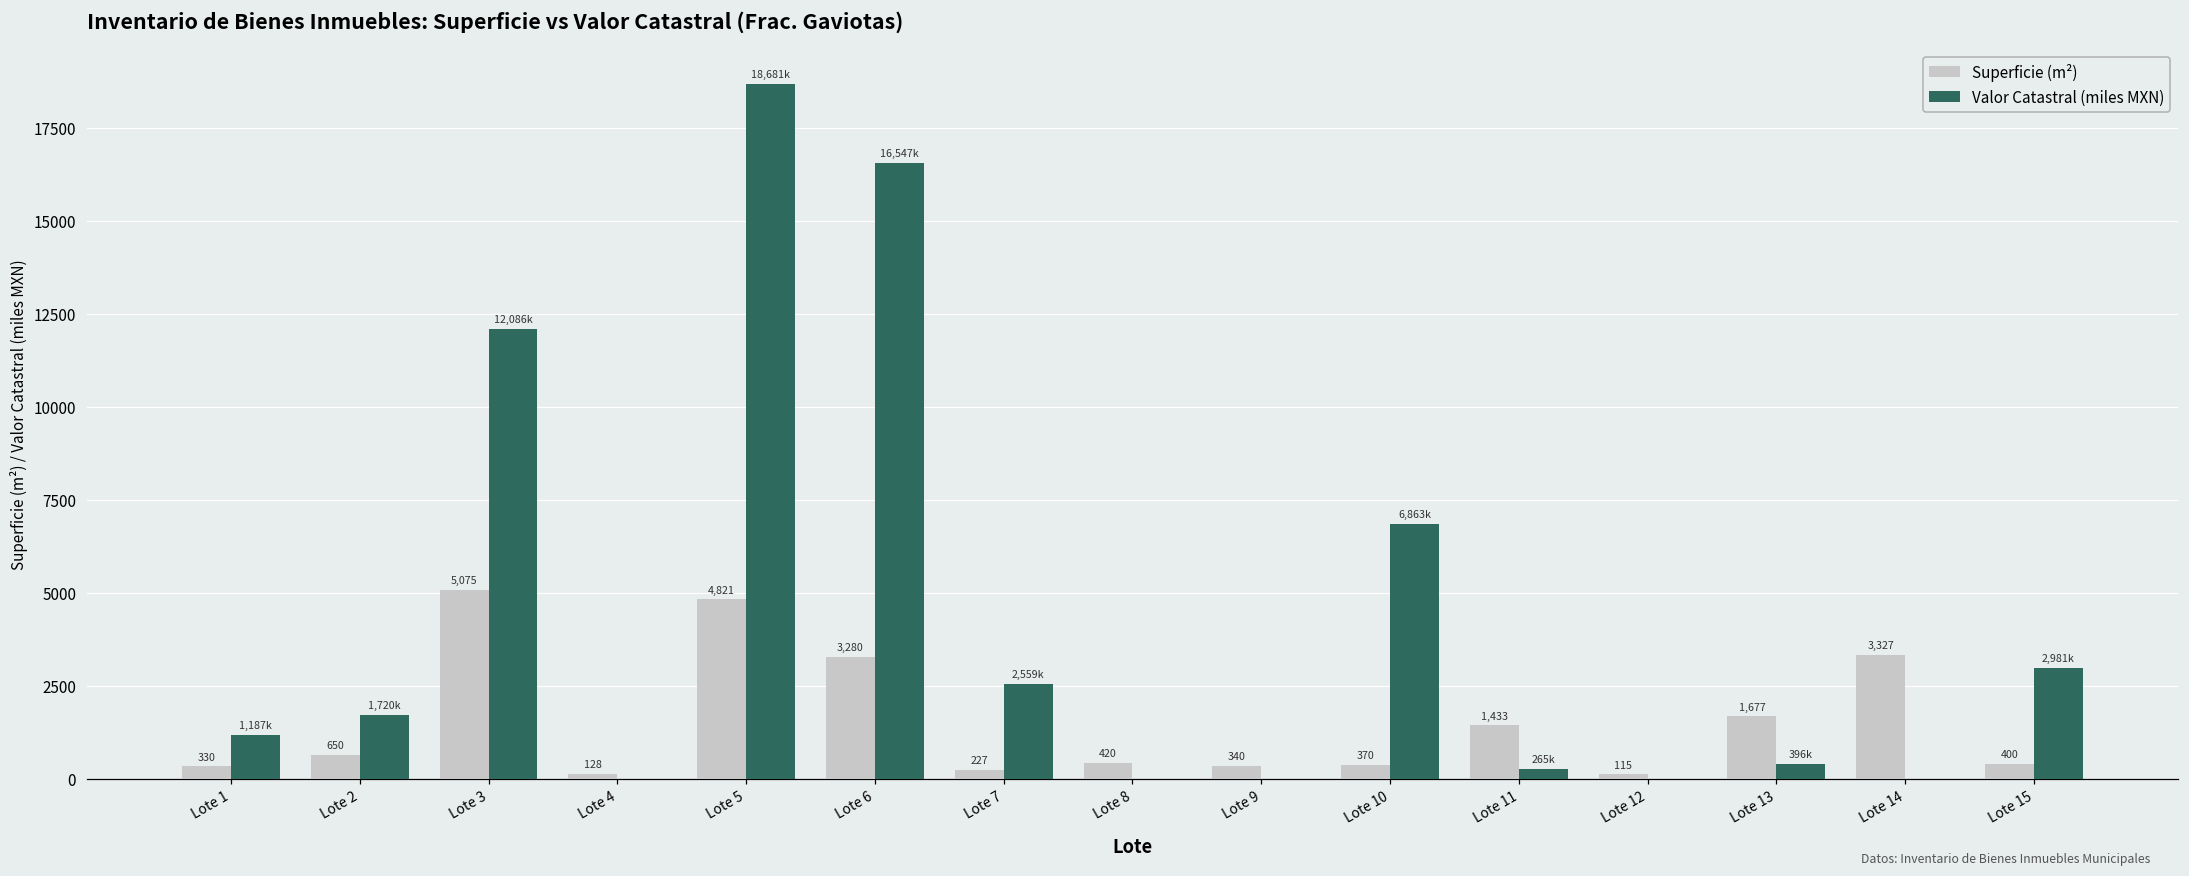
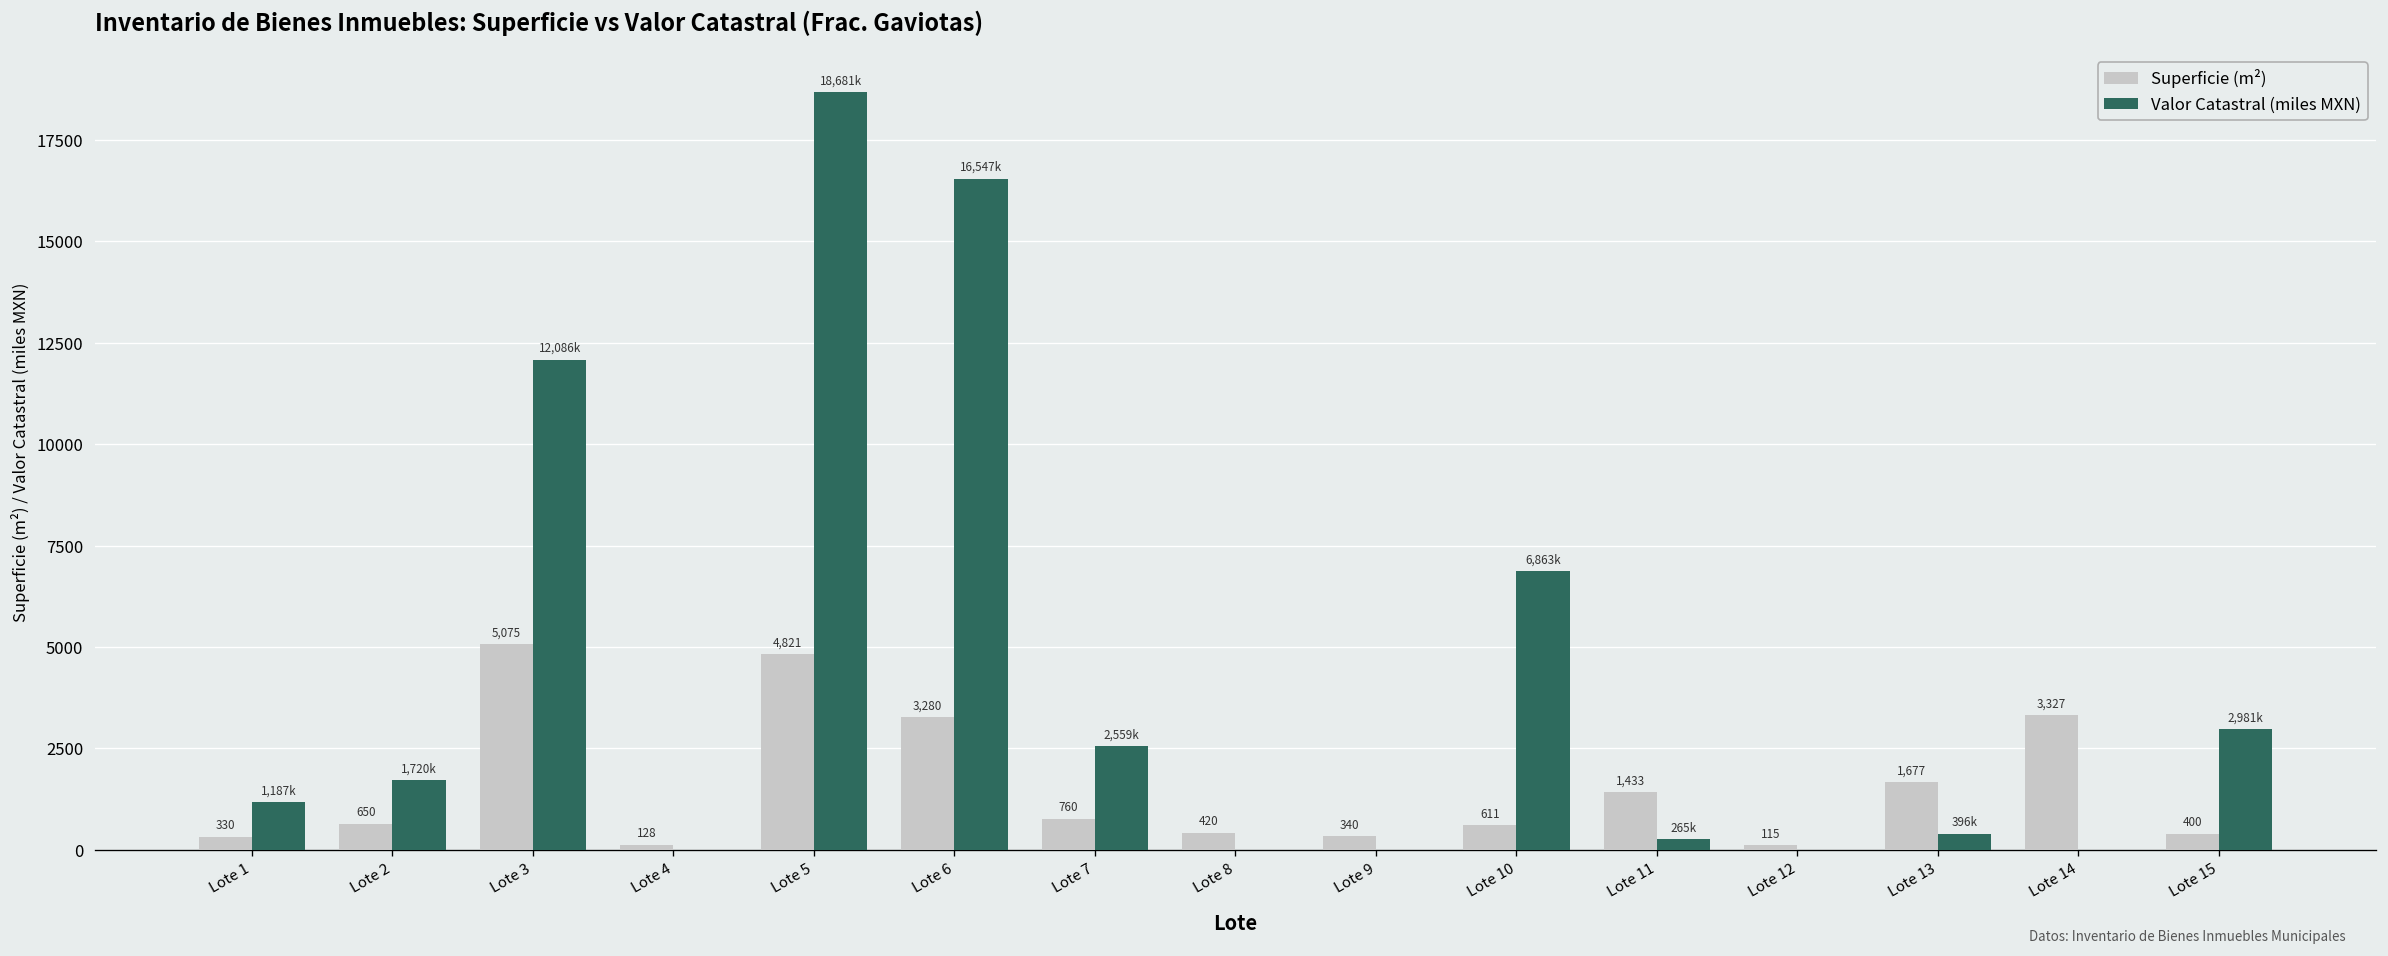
Superficie (m²), Lote 7: 227 -> 760
Superficie (m²), Lote 10: 370 -> 611
